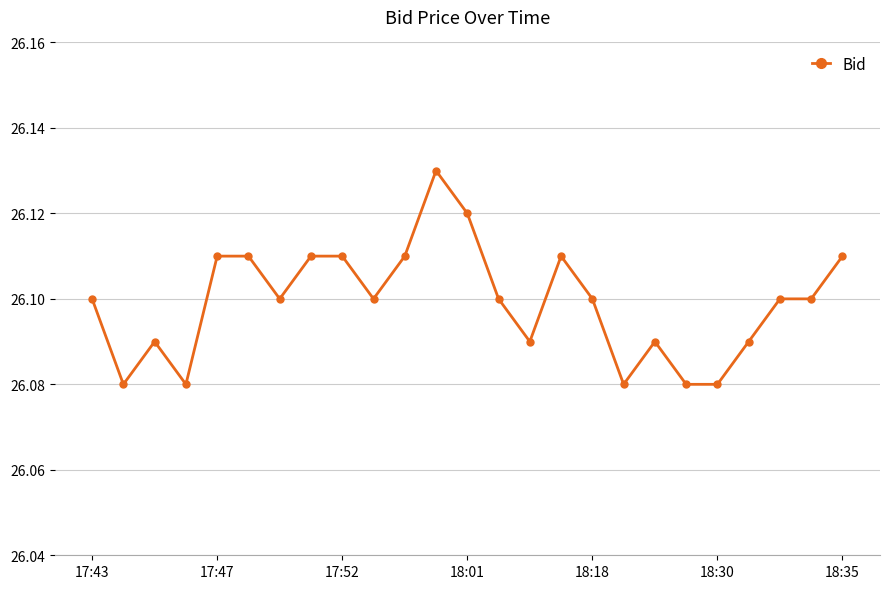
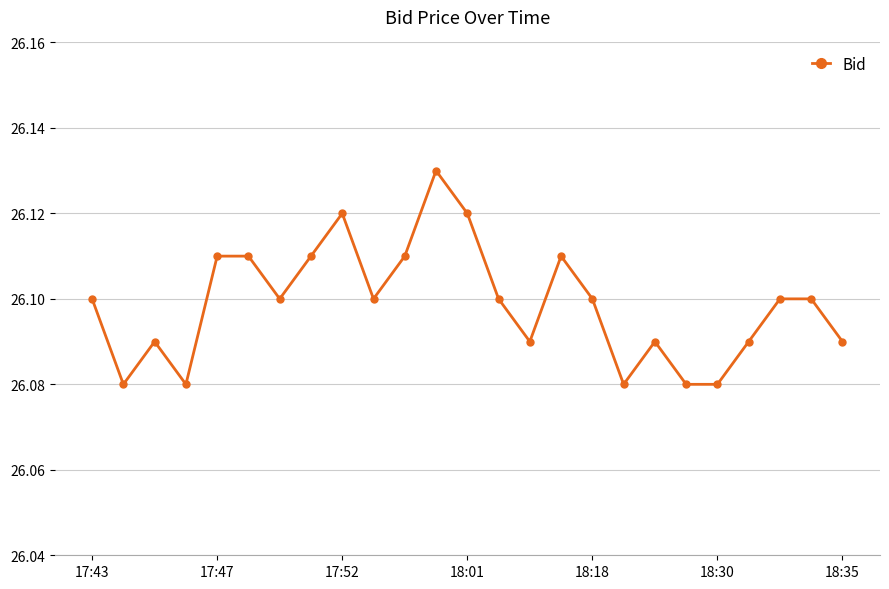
17:52: 26.11 -> 26.12
18:35: 26.11 -> 26.09
